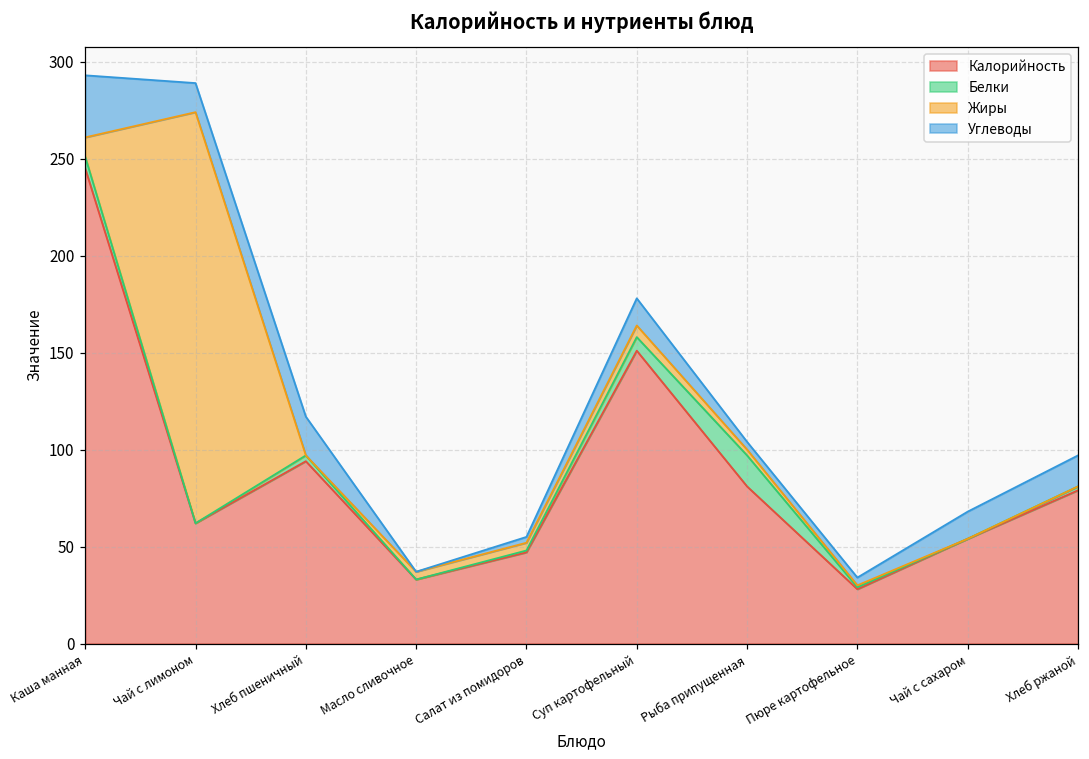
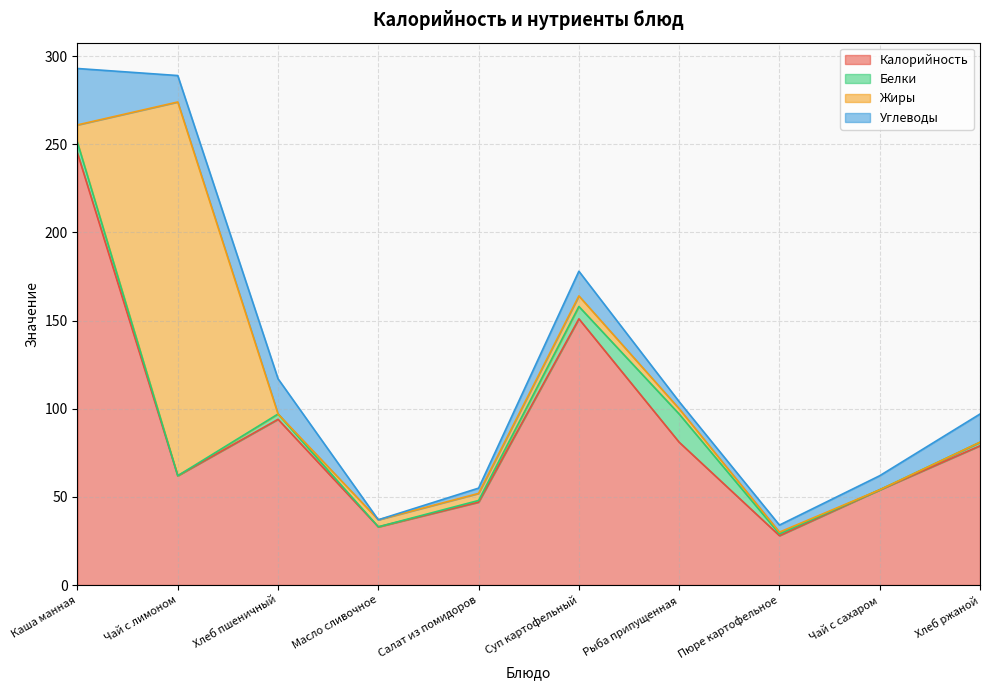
Углеводы, Чай с сахаром: 14 -> 8
